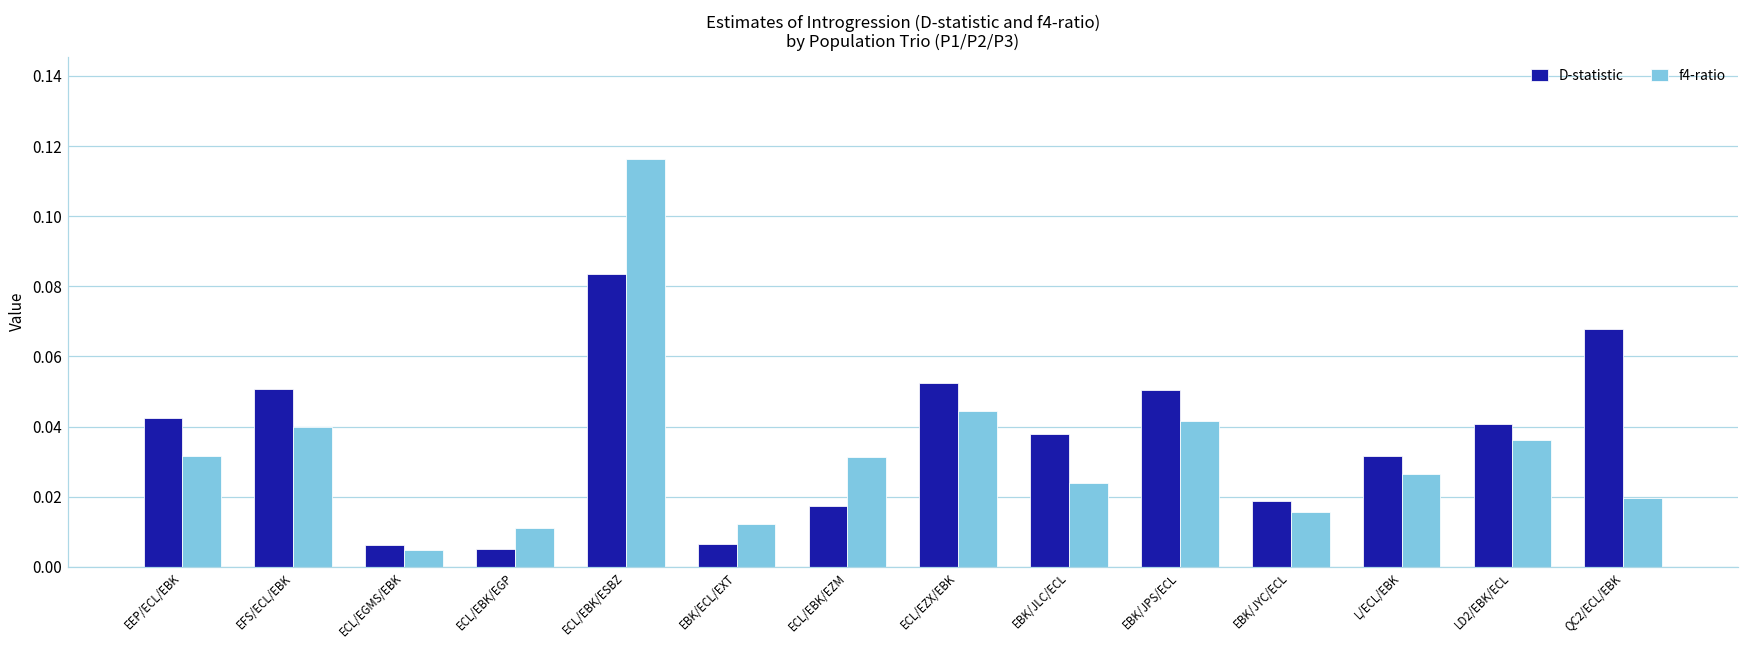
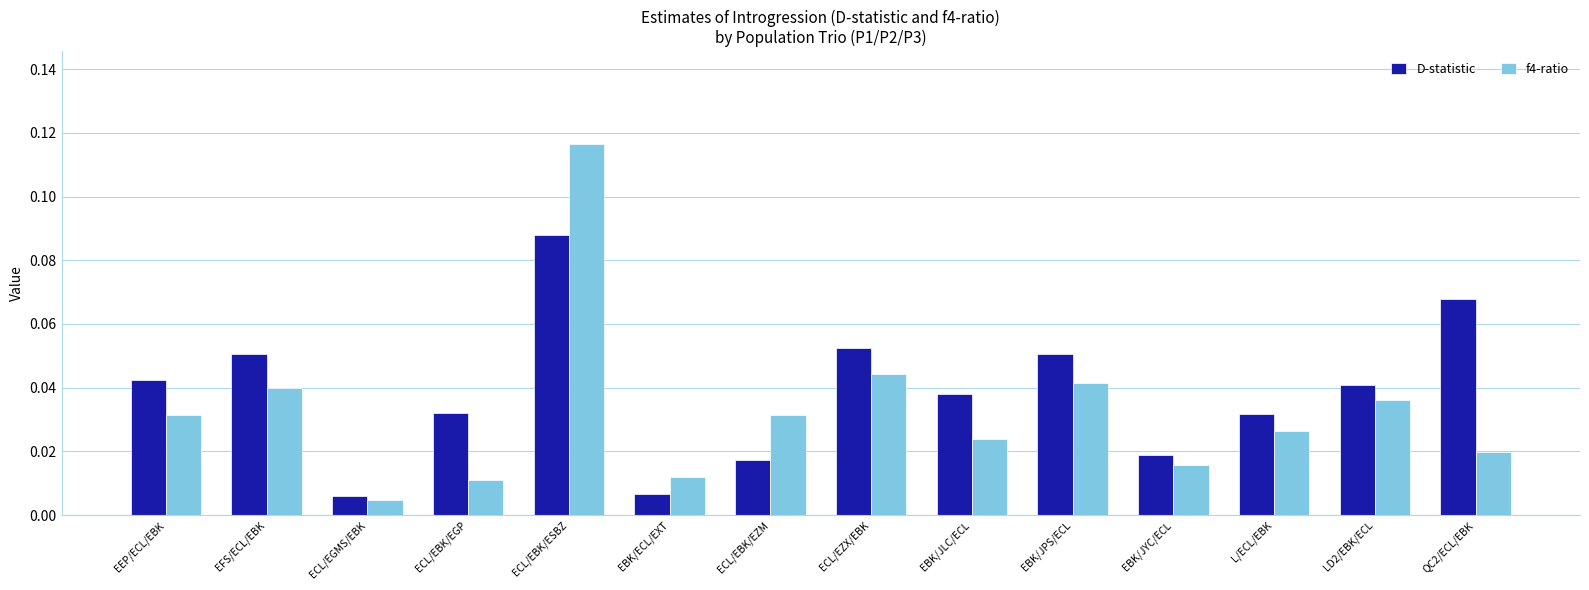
D-statistic, ECL/EBK/EGP: 0.005 -> 0.032
D-statistic, ECL/EBK/ESBZ: 0.083 -> 0.088
